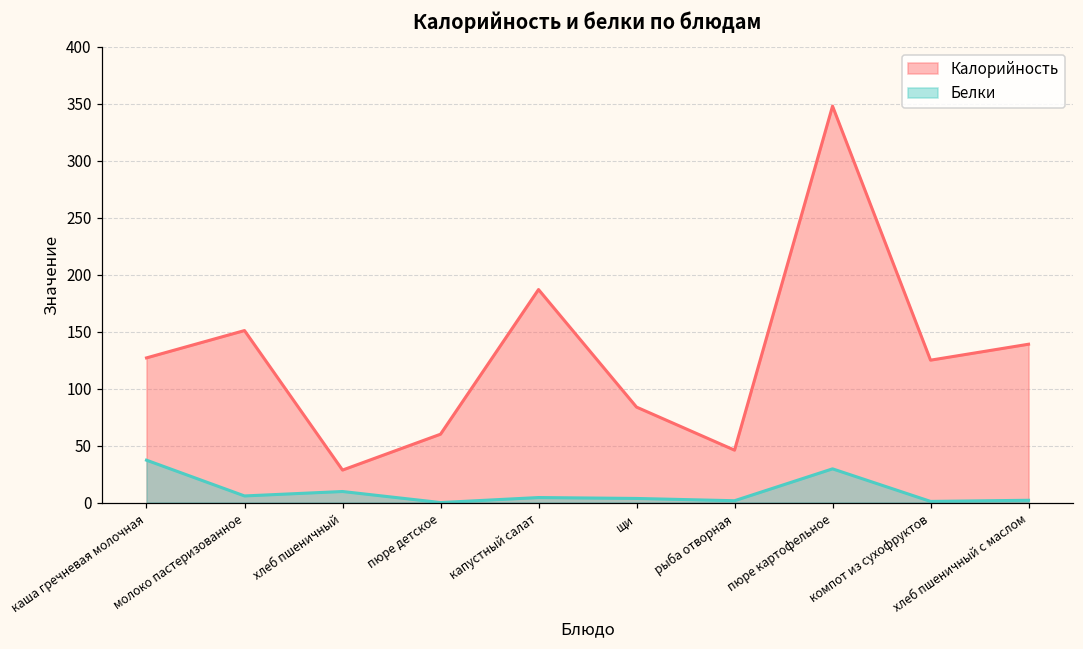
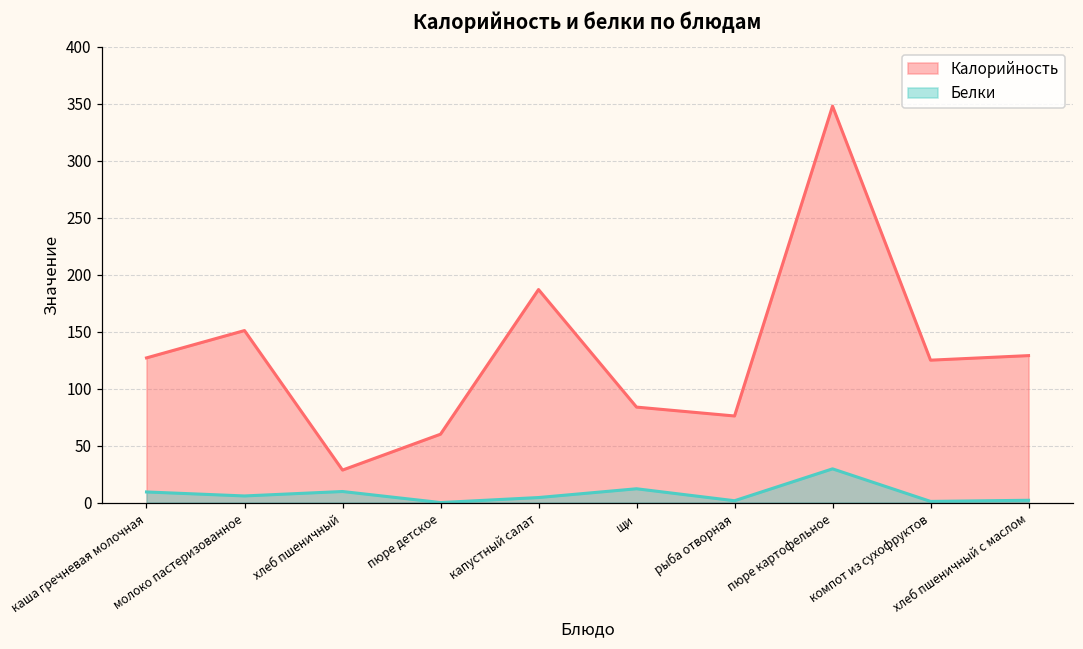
Белки, каша гречневая молочная: 37 -> 9
Белки, щи: 4 -> 12
Калорийность, рыба отворная: 46 -> 76
Калорийность, хлеб пшеничный с маслом: 139 -> 129
